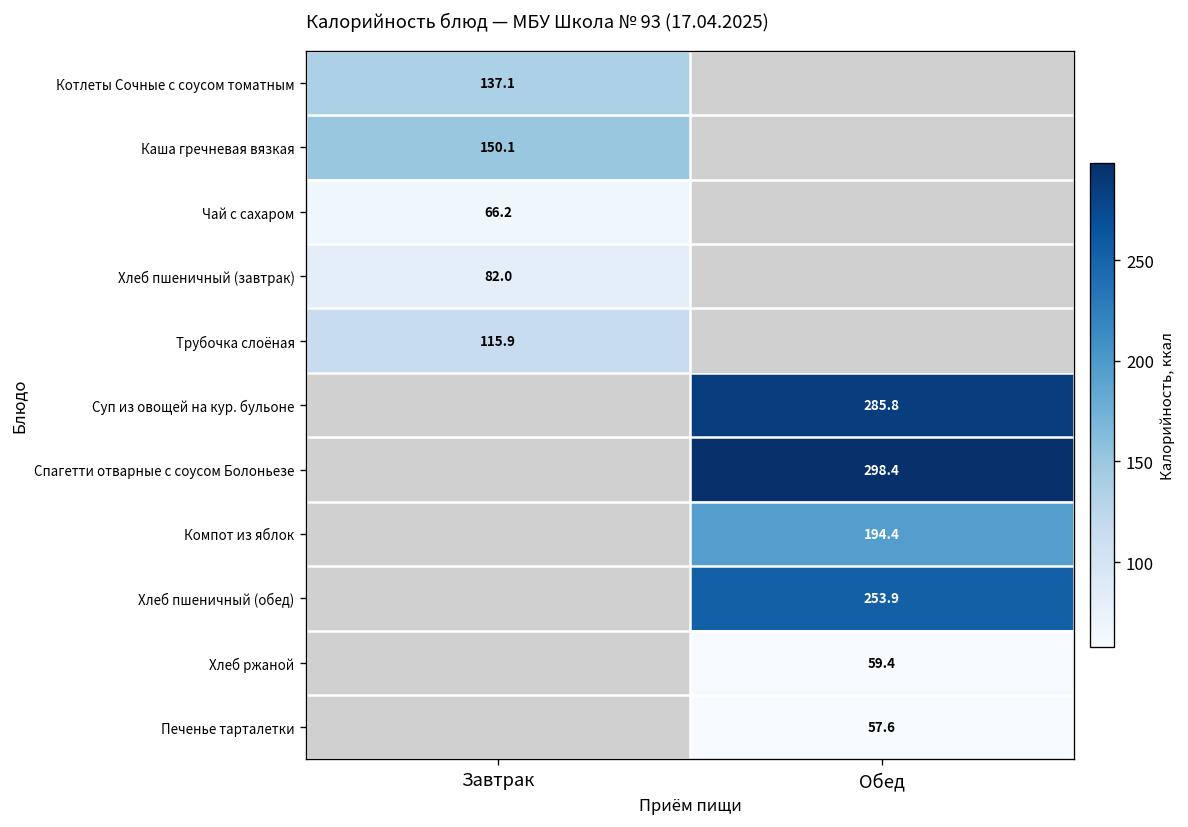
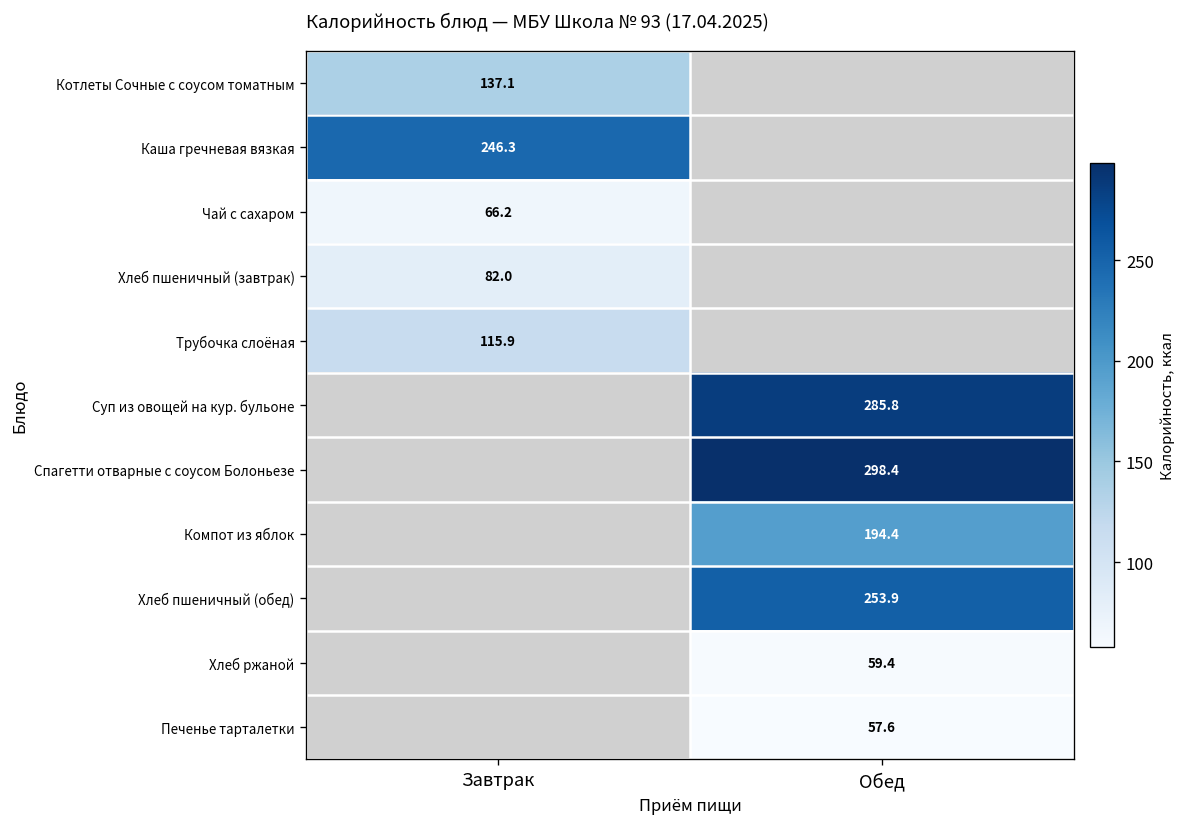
Каша гречневая вязкая, Завтрак: 150.1 -> 246.3
